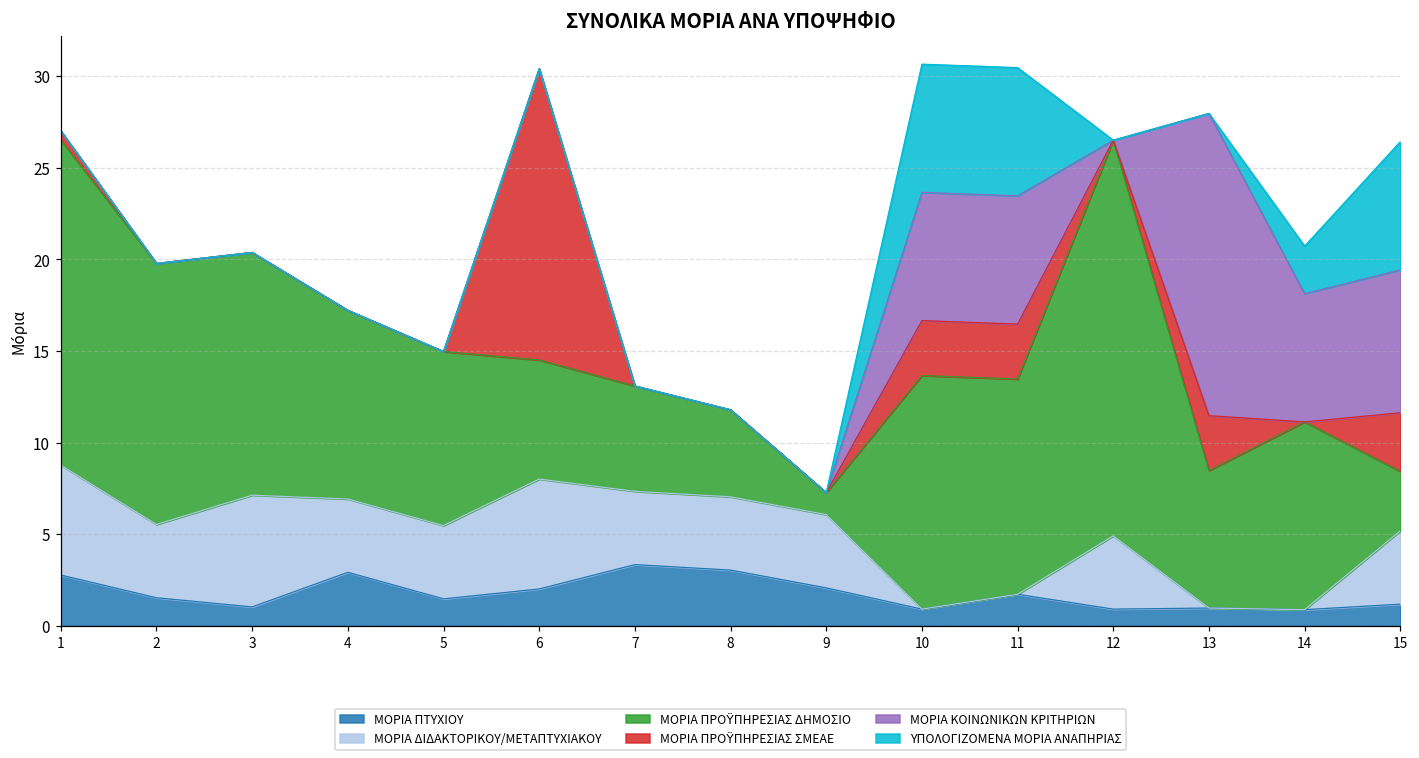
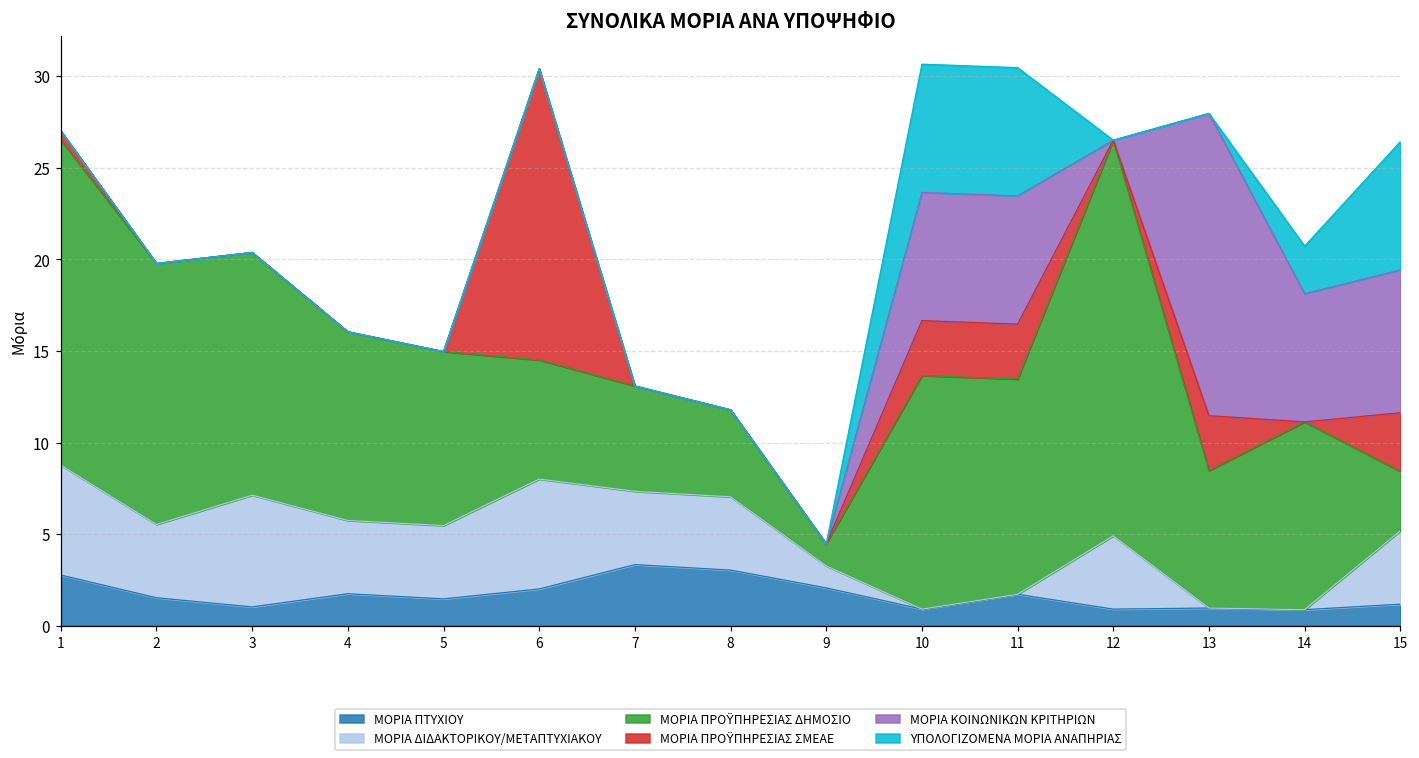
ΜΟΡΙΑ ΠΤΥΧΙΟΥ, 4: 2.9 -> 1.8
ΜΟΡΙΑ ΔΙΔΑΚΤΟΡΙΚΟΥ/ΜΕΤΑΠΤΥΧΙΑΚΟΥ, 9: 4.0 -> 1.2
